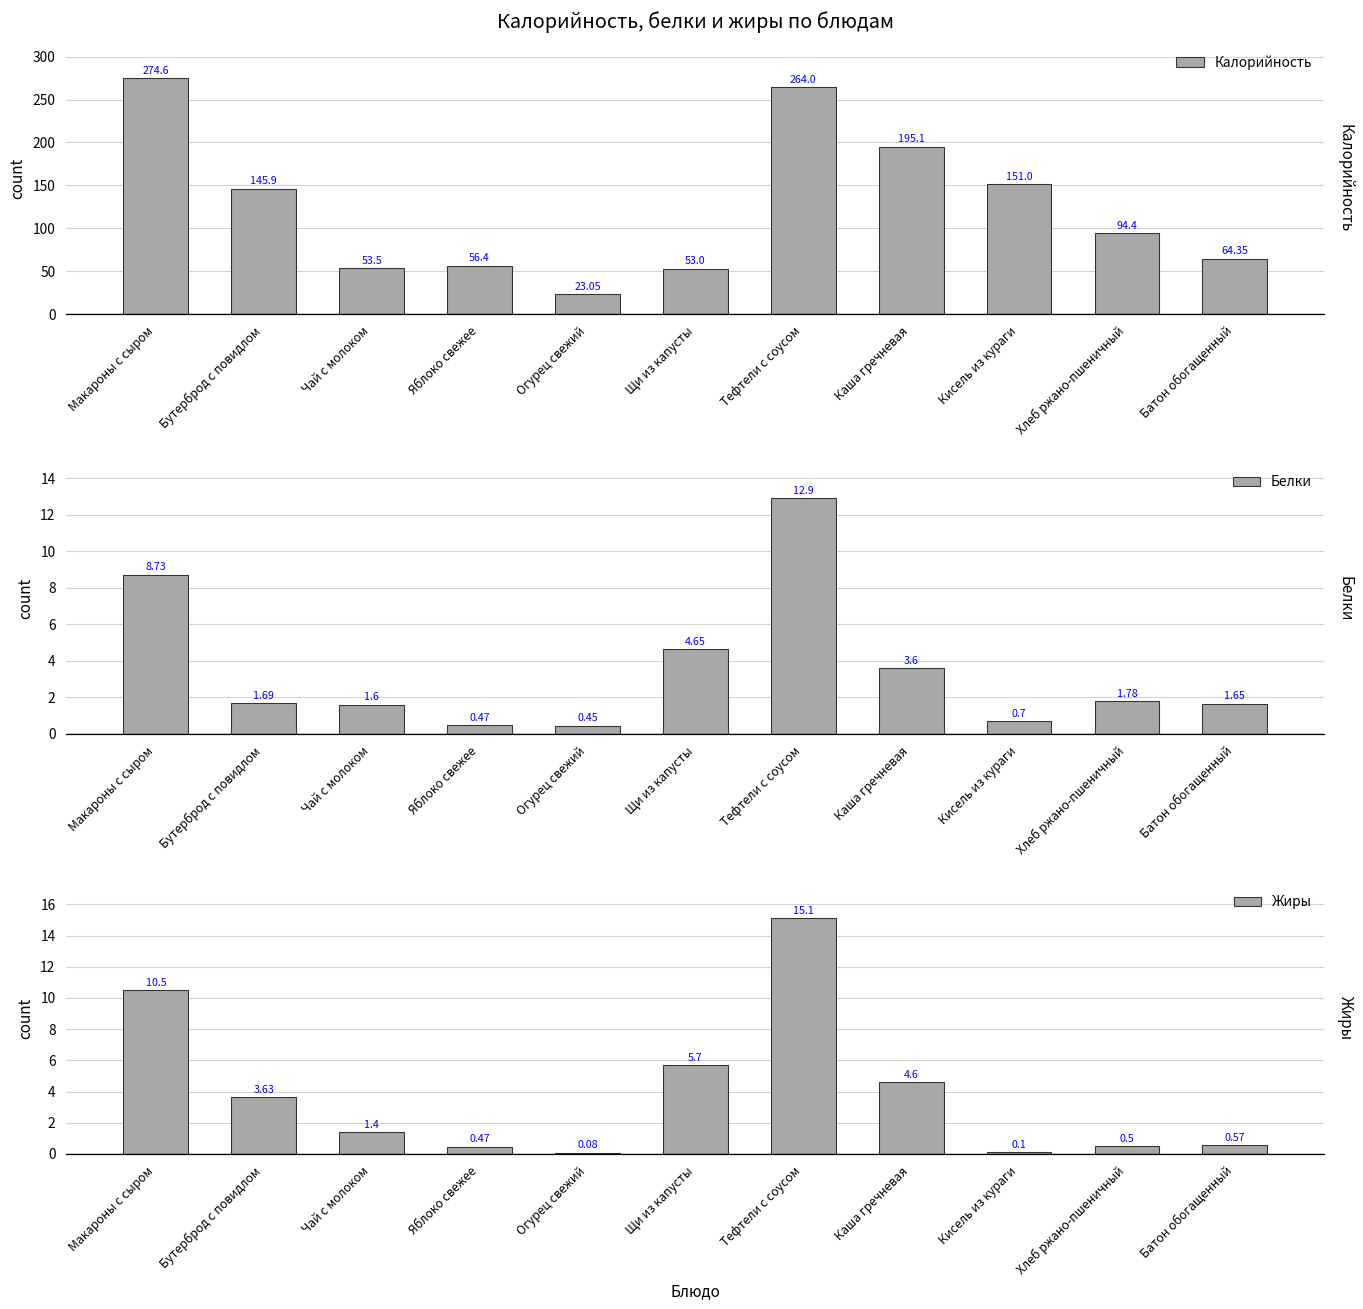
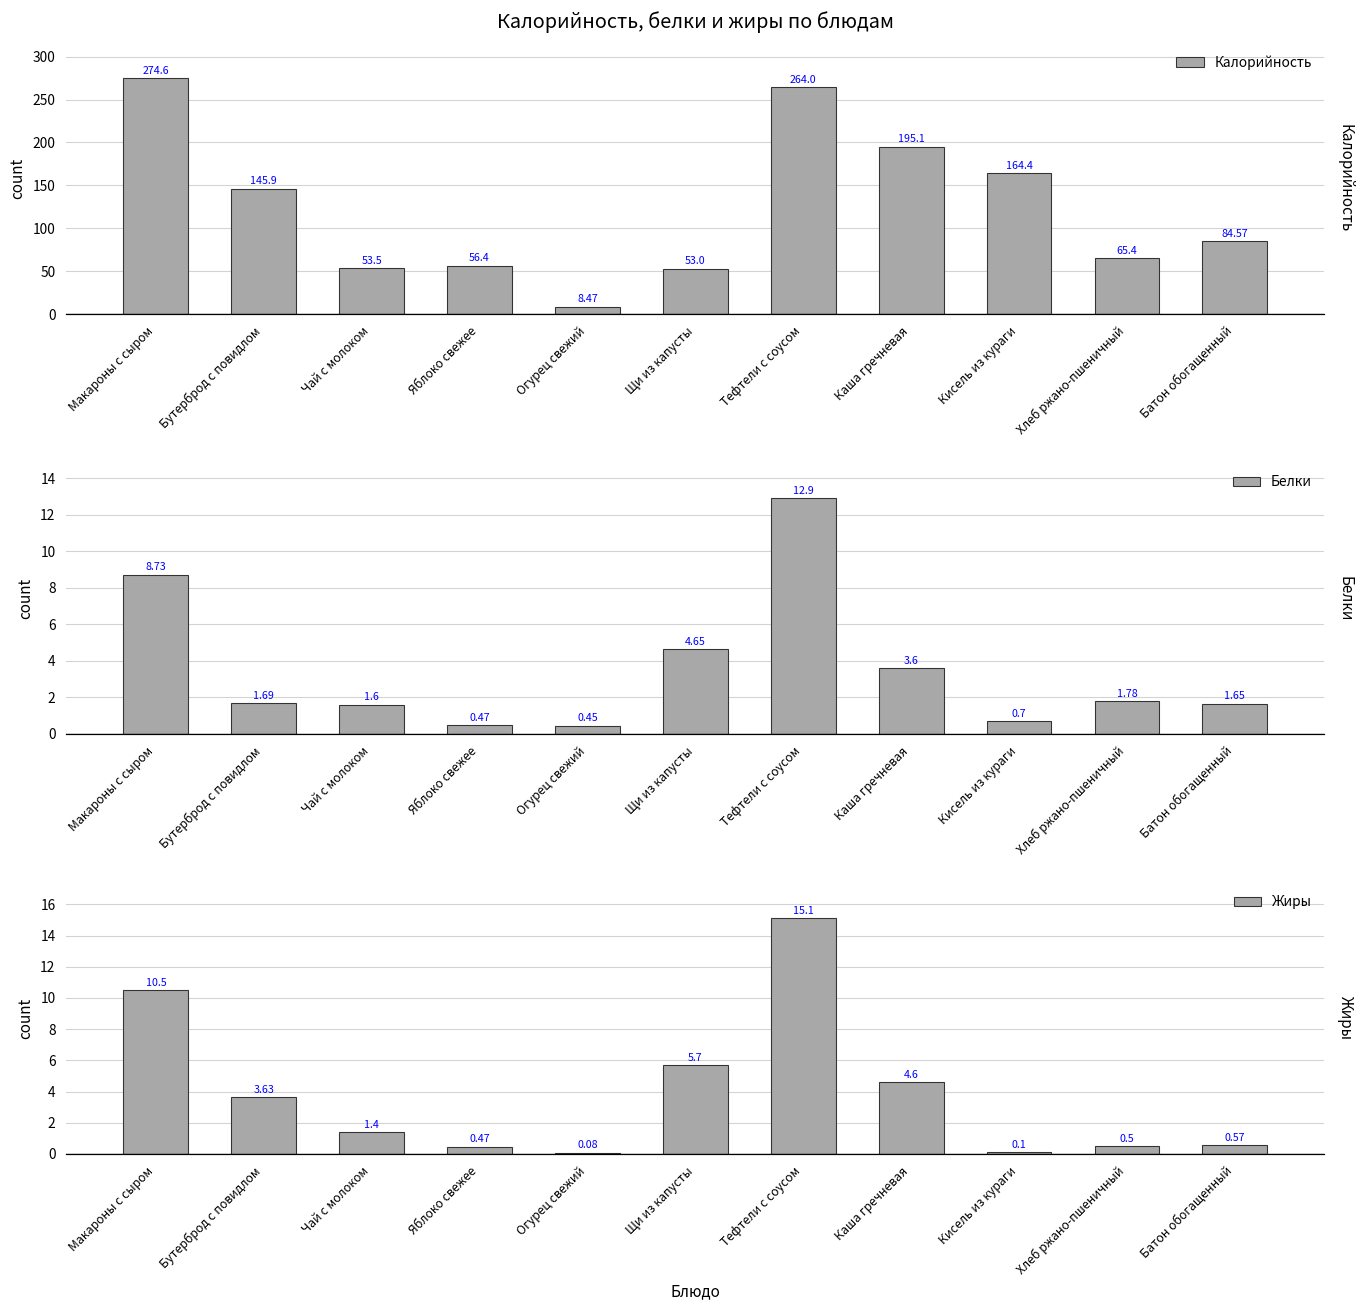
Калорийность, белки и жиры по блюдам, Огурец свежий: 23.05 -> 8.47
Калорийность, белки и жиры по блюдам, Кисель из кураги: 151.0 -> 164.4
Калорийность, белки и жиры по блюдам, Хлеб ржано-пшеничный: 94.4 -> 65.4
Калорийность, белки и жиры по блюдам, Батон обогащенный: 64.35 -> 84.57
